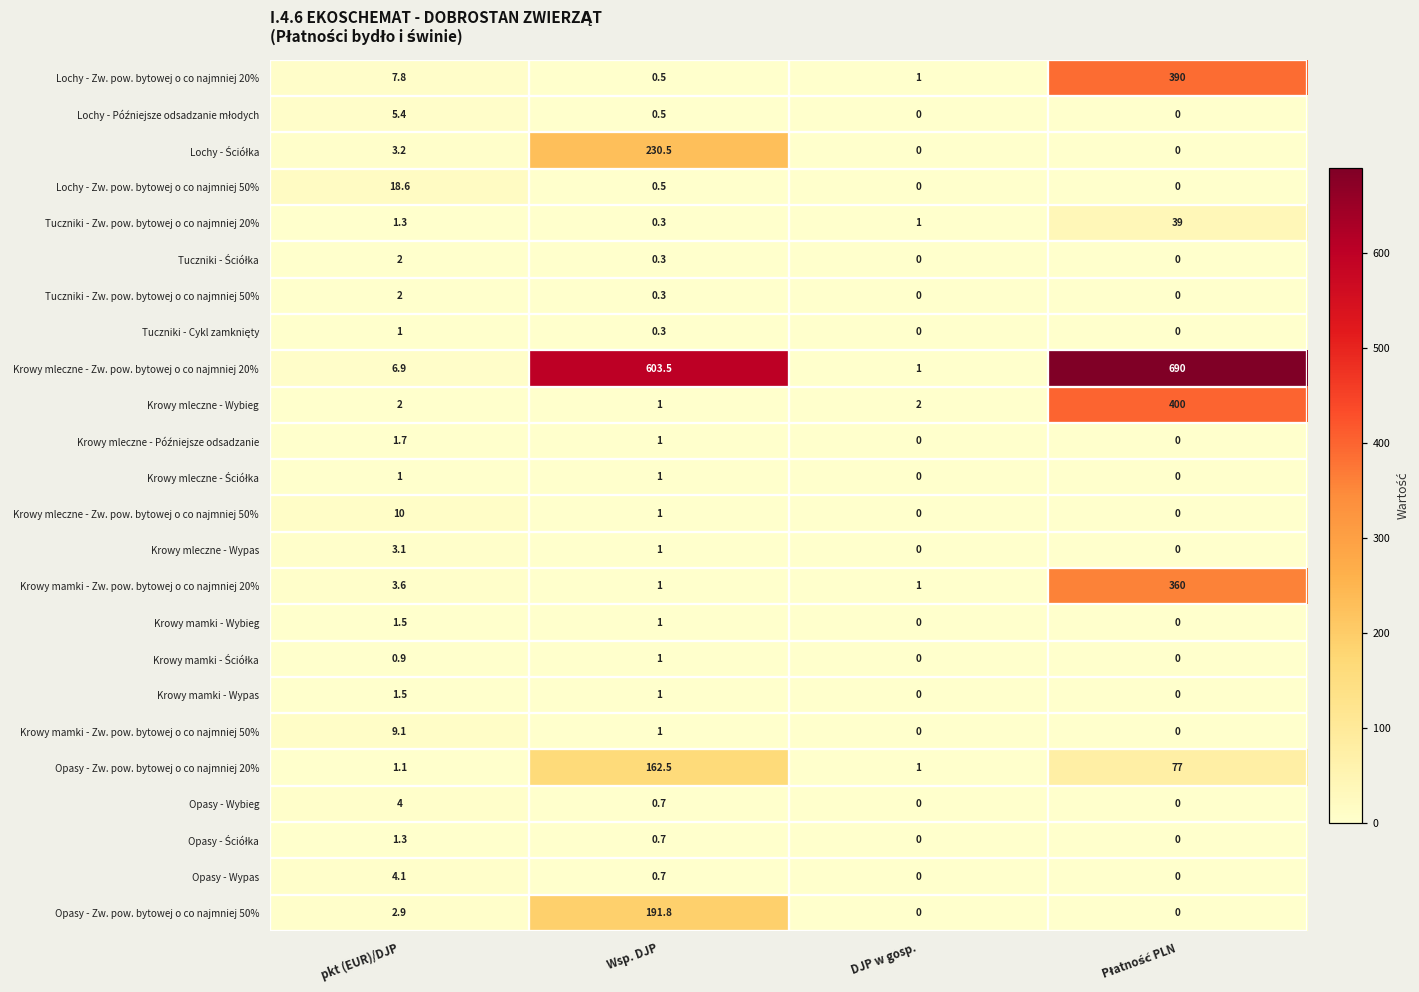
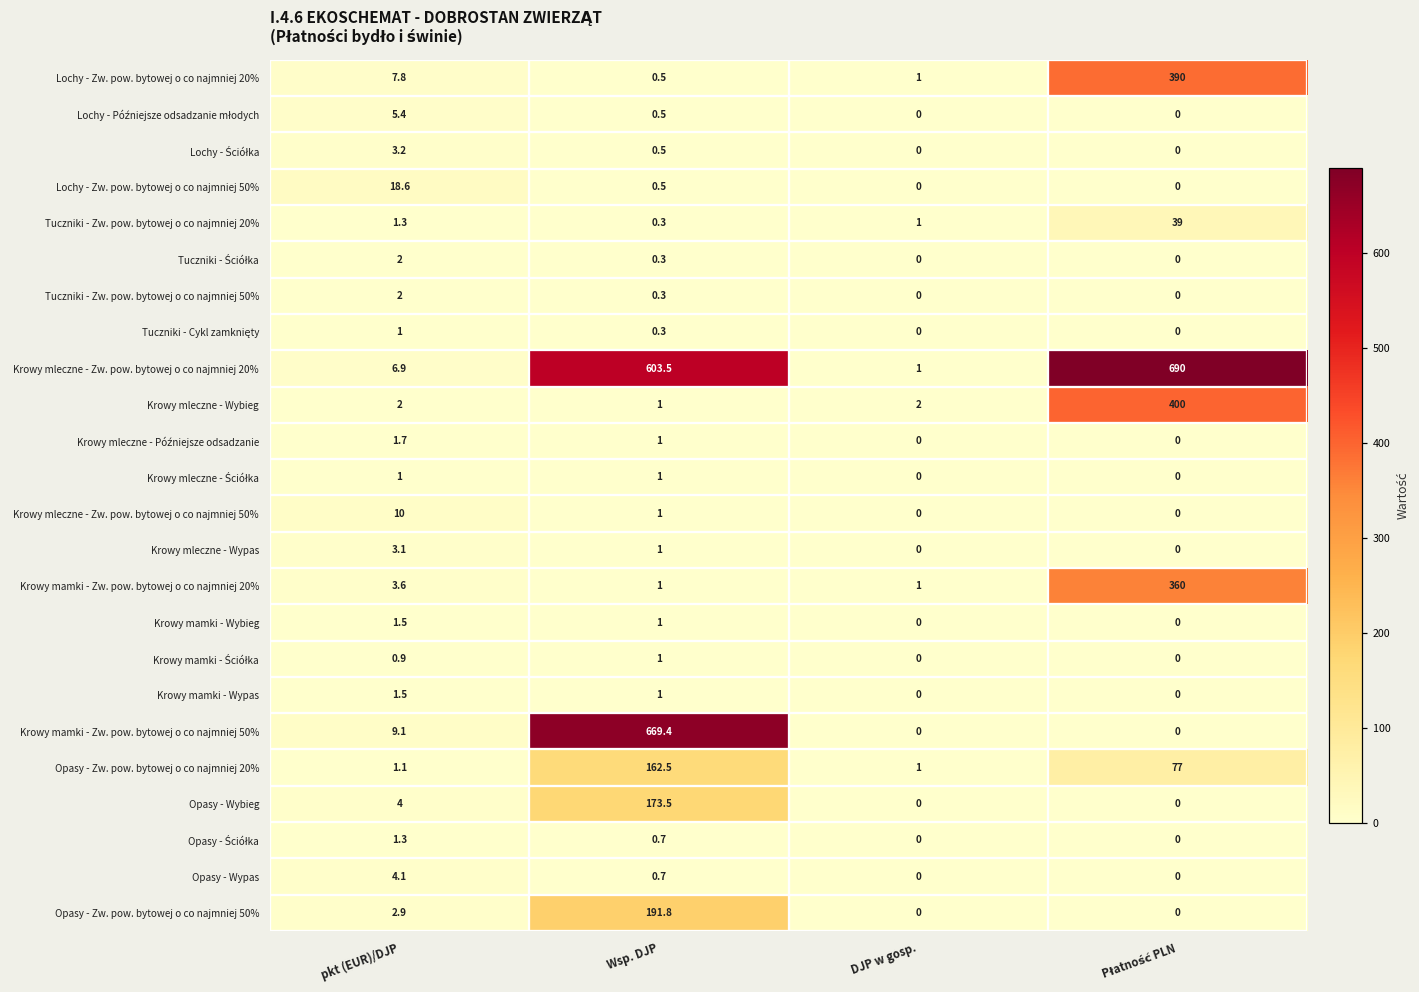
Lochy - Ściółka, Wsp. DJP: 230.5 -> 0.5
Krowy mamki - Zw. pow. bytowej o co najmniej 50%, Wsp. DJP: 1 -> 669.4
Opasy - Wybieg, Wsp. DJP: 0.7 -> 173.5
